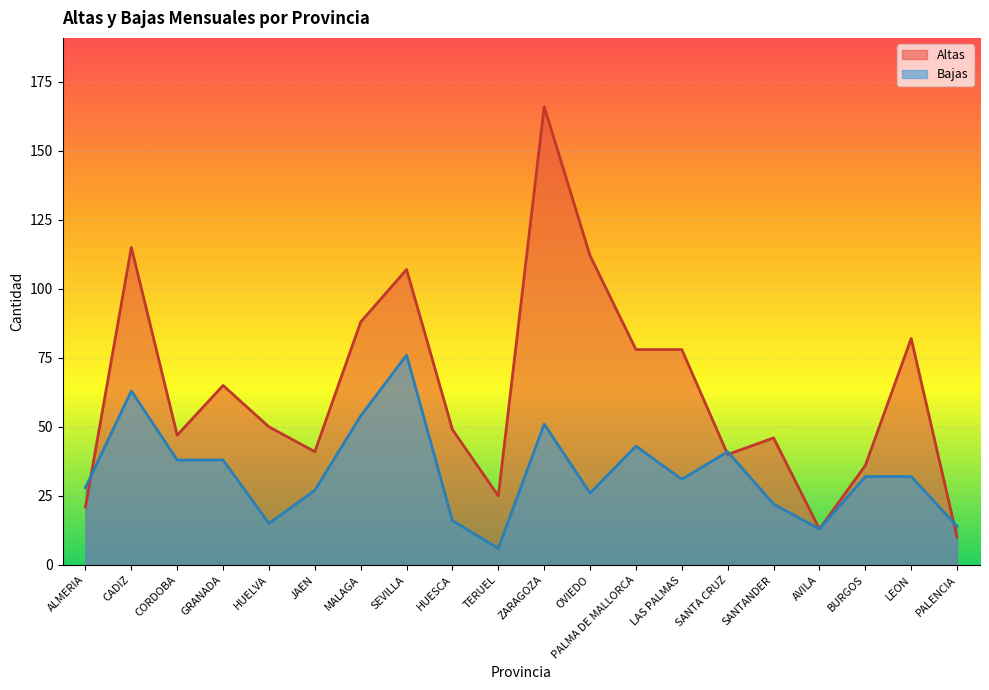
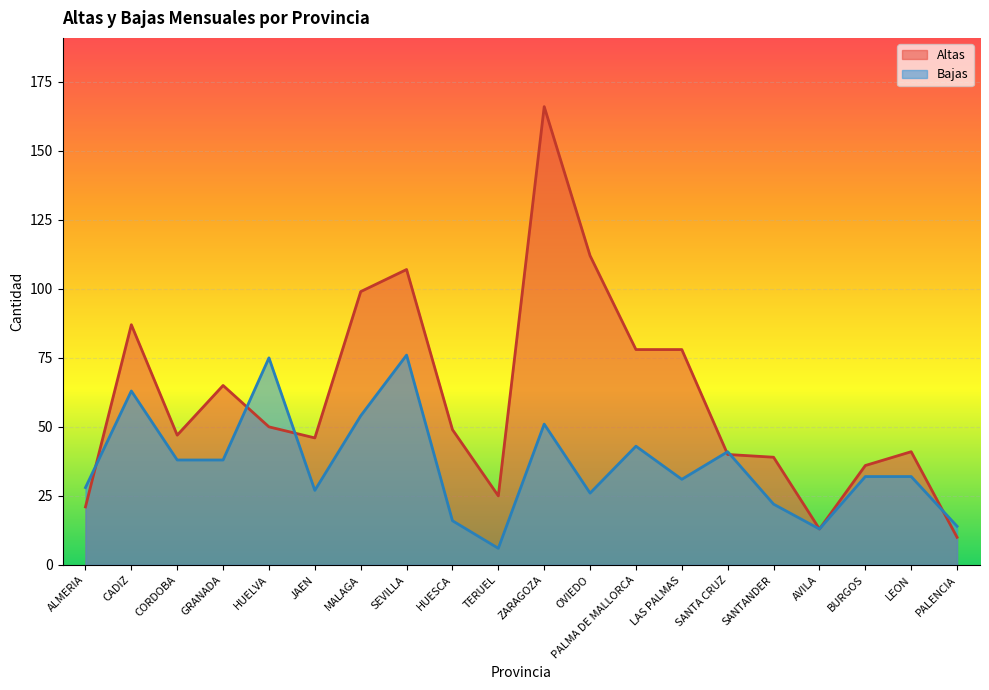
Altas, CADIZ: 115 -> 87
Bajas, HUELVA: 15 -> 75
Altas, JAEN: 41 -> 46
Altas, MALAGA: 88 -> 99
Altas, SANTANDER: 46 -> 39
Altas, LEON: 82 -> 41
